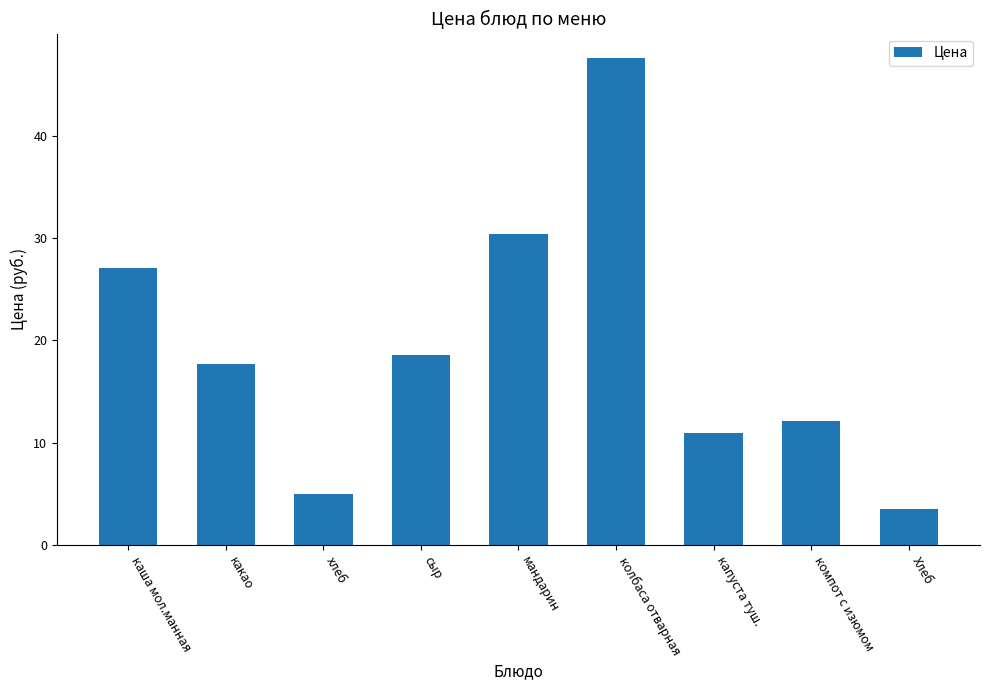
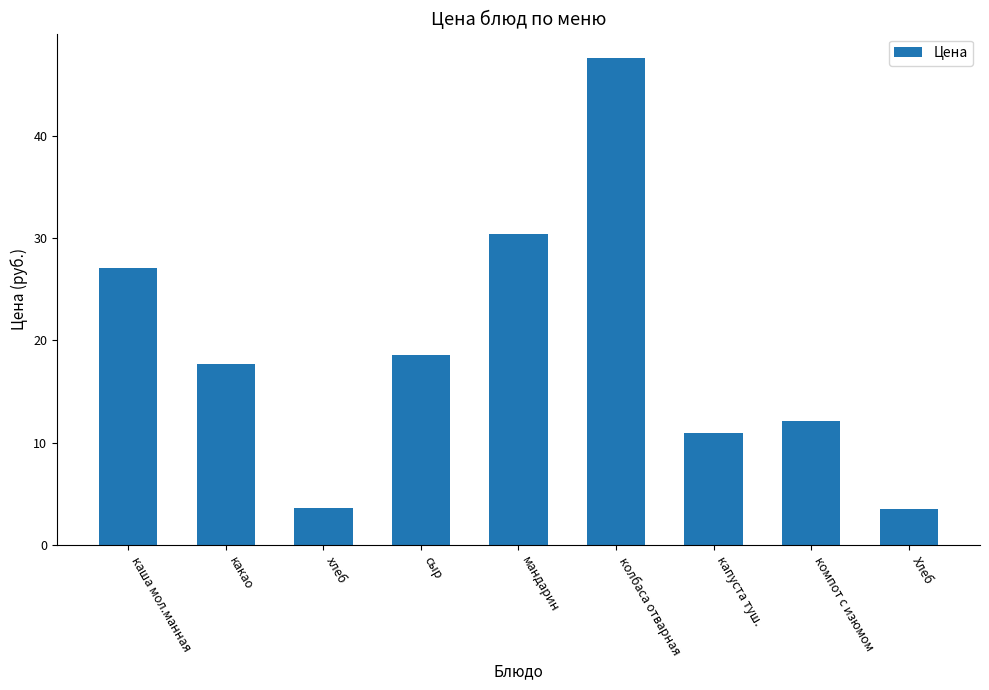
хлеб: 5.0 -> 3.6
